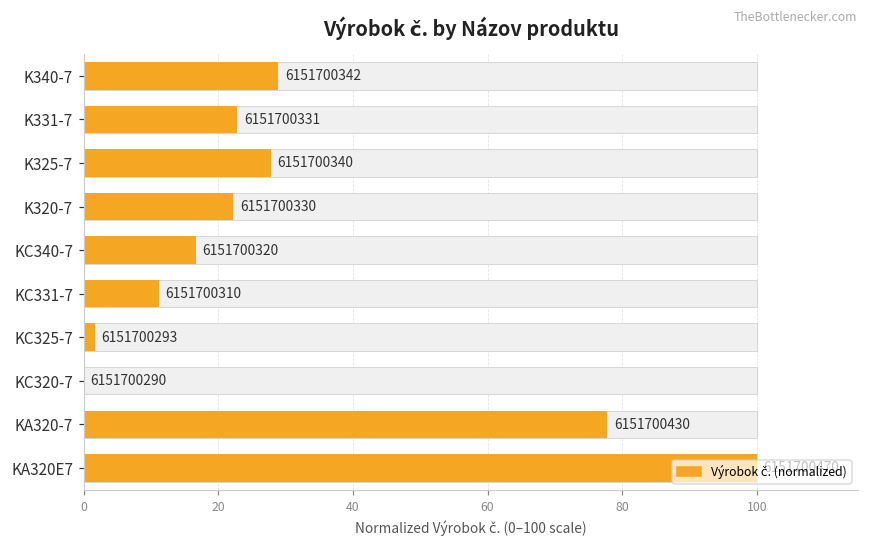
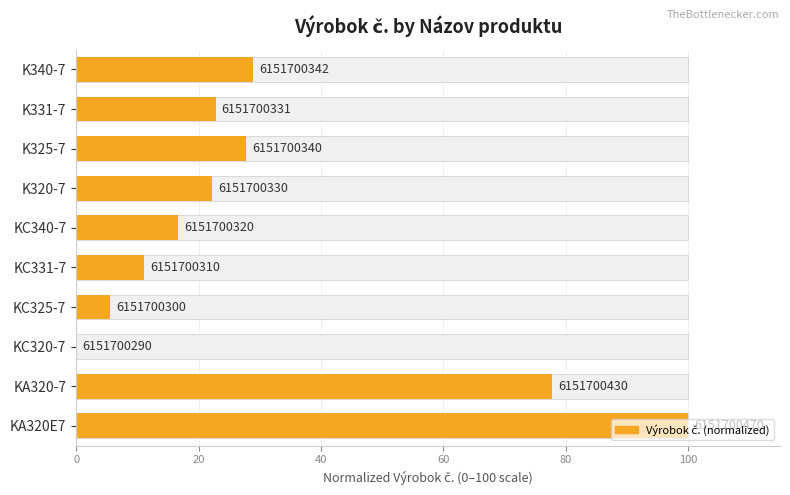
Výrobok č. (normalized), KC325-7: 6151700293 -> 6151700300
